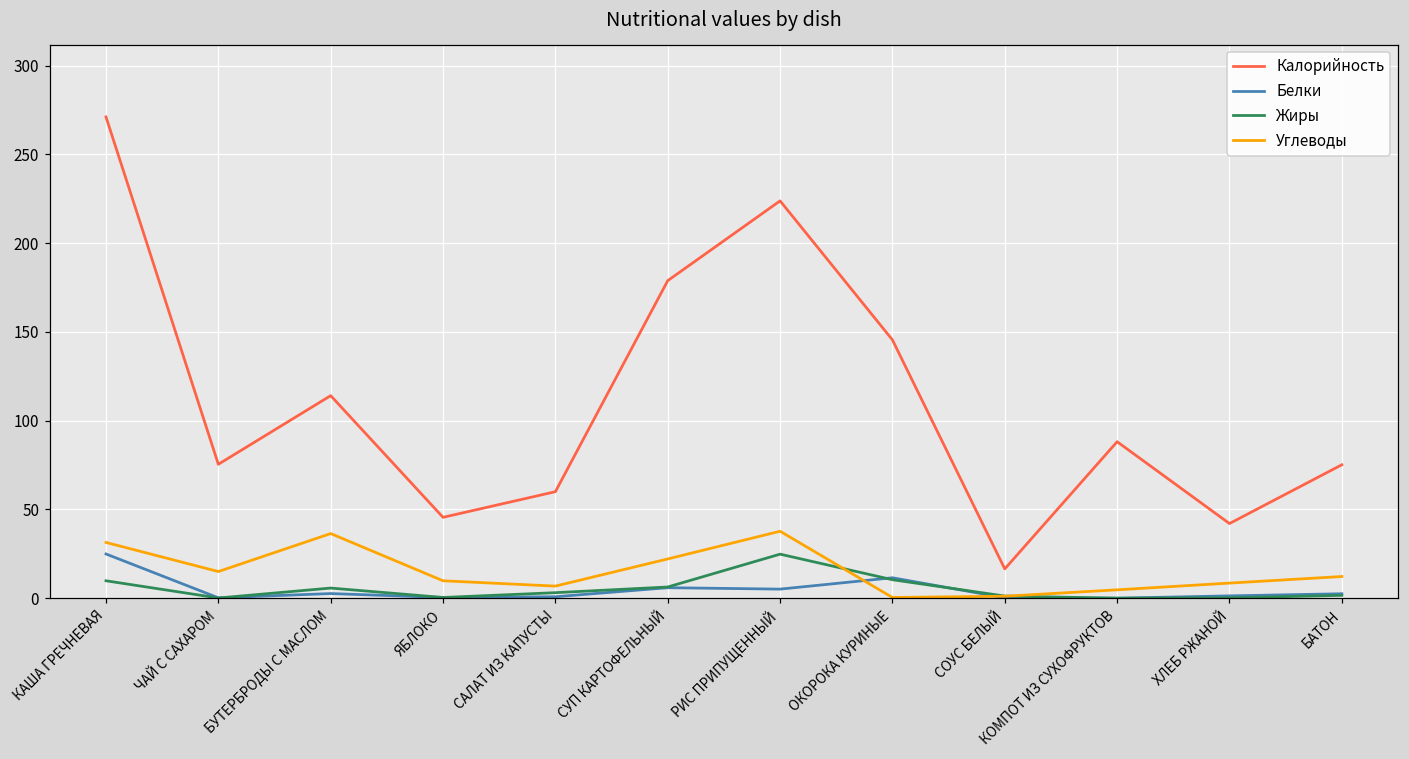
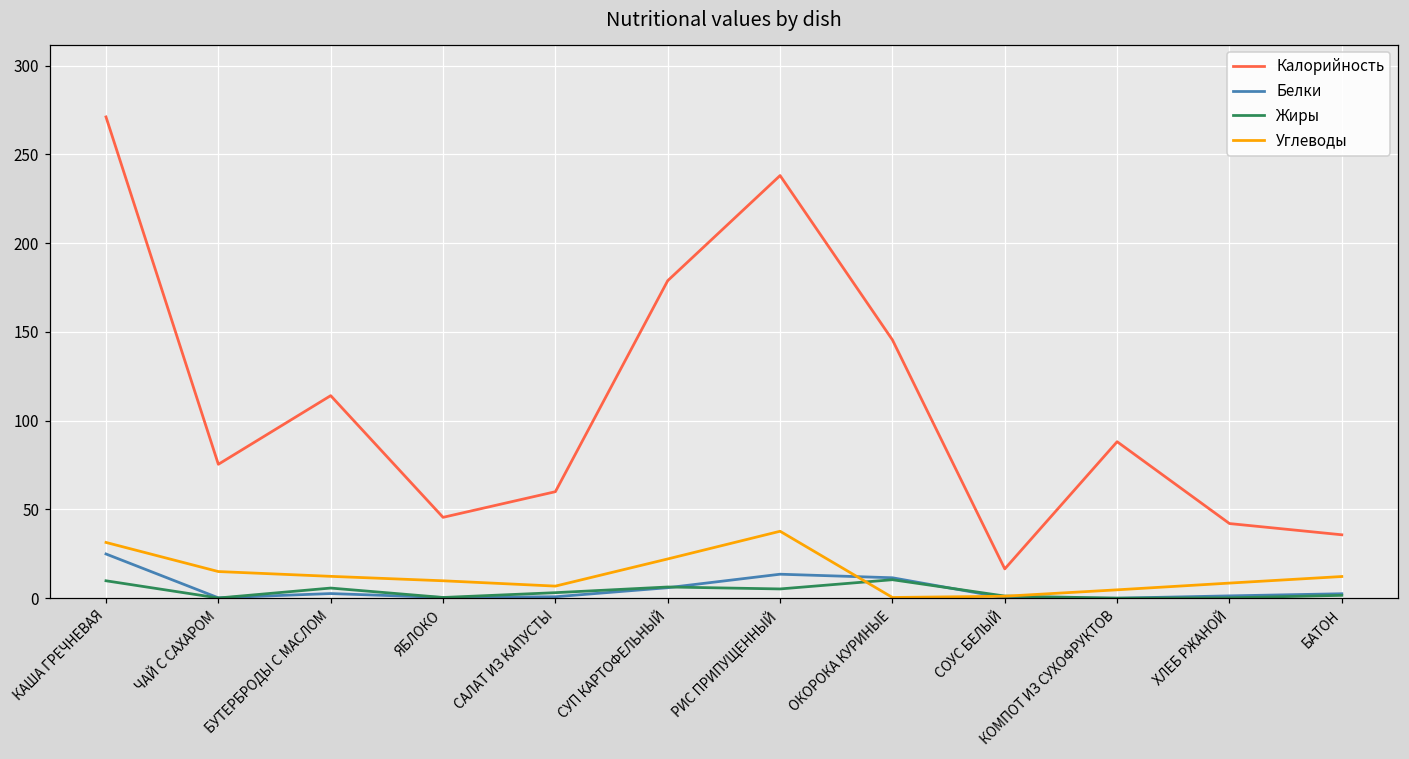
Углеводы, БУТЕРБРОДЫ С МАСЛОМ: 36 -> 12
Калорийность, РИС ПРИПУЩЕННЫЙ: 224 -> 238
Белки, РИС ПРИПУЩЕННЫЙ: 5 -> 14
Жиры, РИС ПРИПУЩЕННЫЙ: 25 -> 5
Калорийность, БАТОН: 75 -> 36
